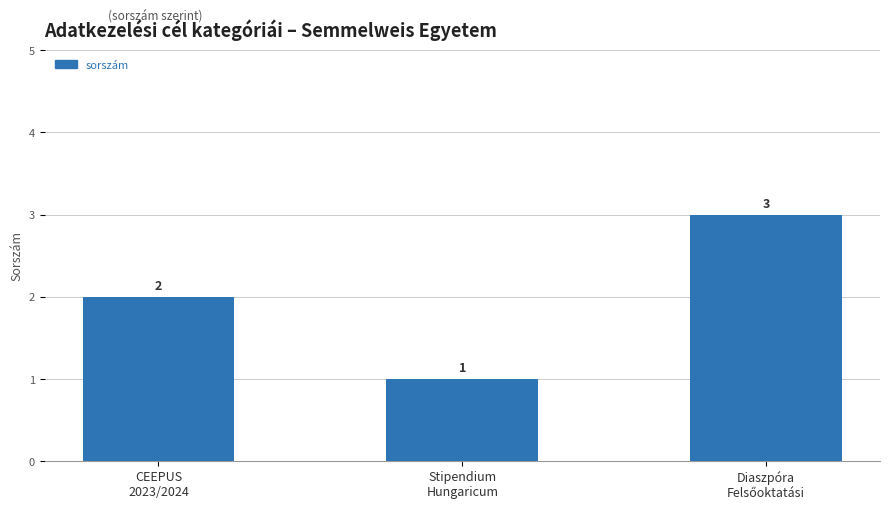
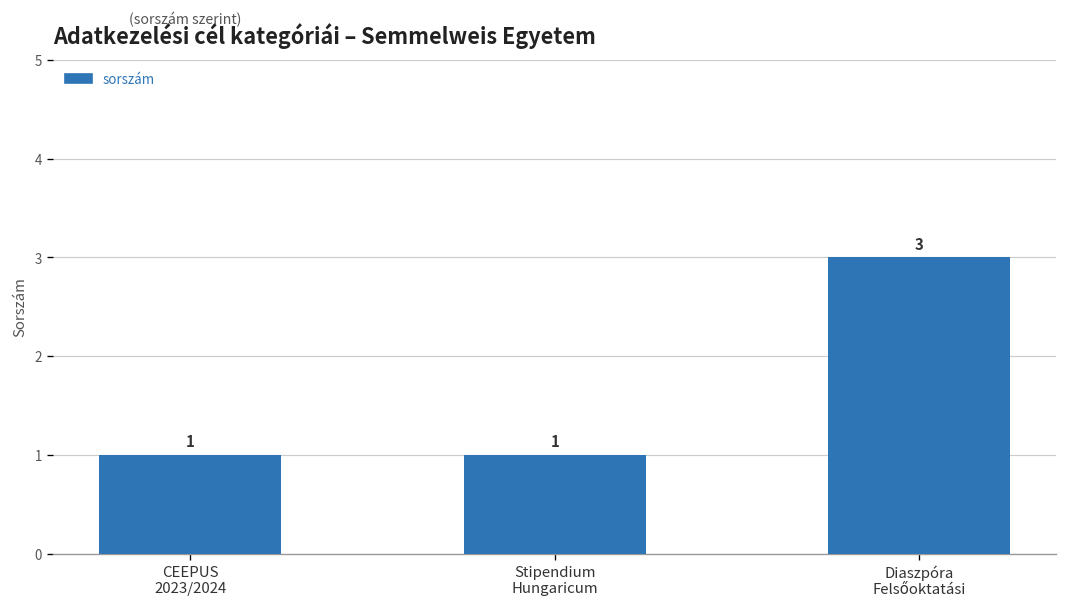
CEEPUS 2023/2024: 2 -> 1
